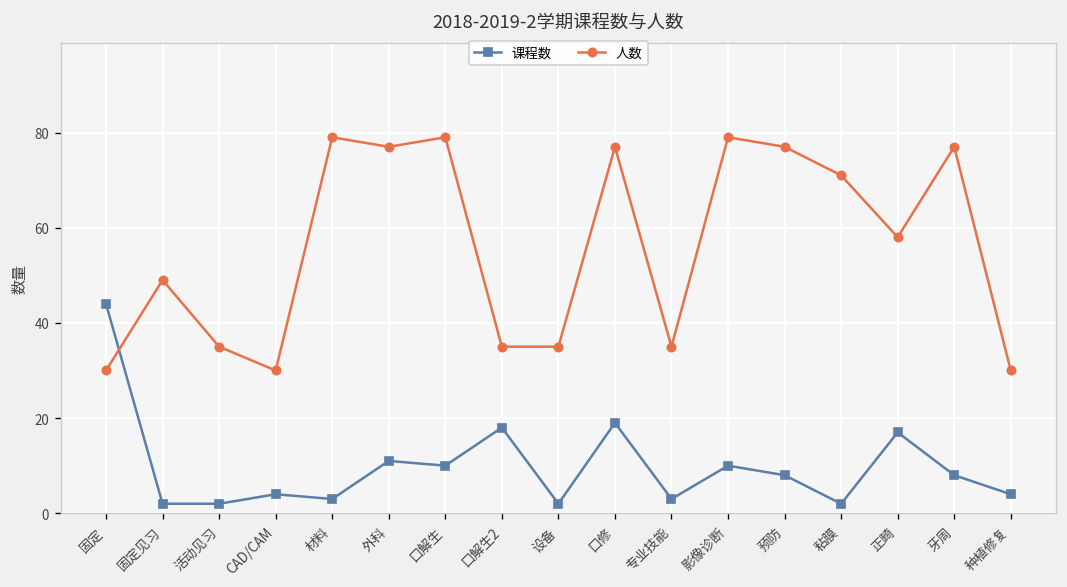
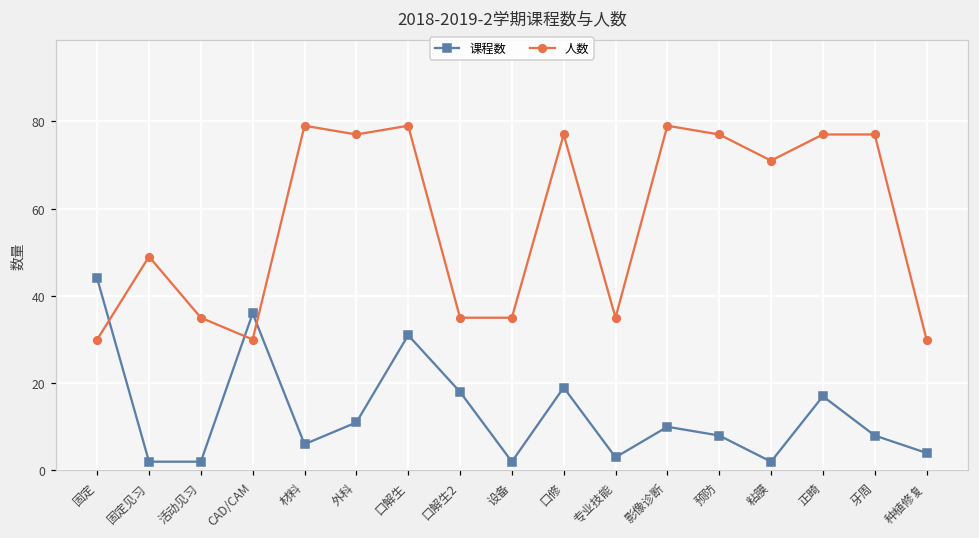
课程数, CAD/CAM: 4 -> 36
课程数, 材料: 3 -> 6
课程数, 口解生: 10 -> 31
人数, 正畸: 58 -> 77
